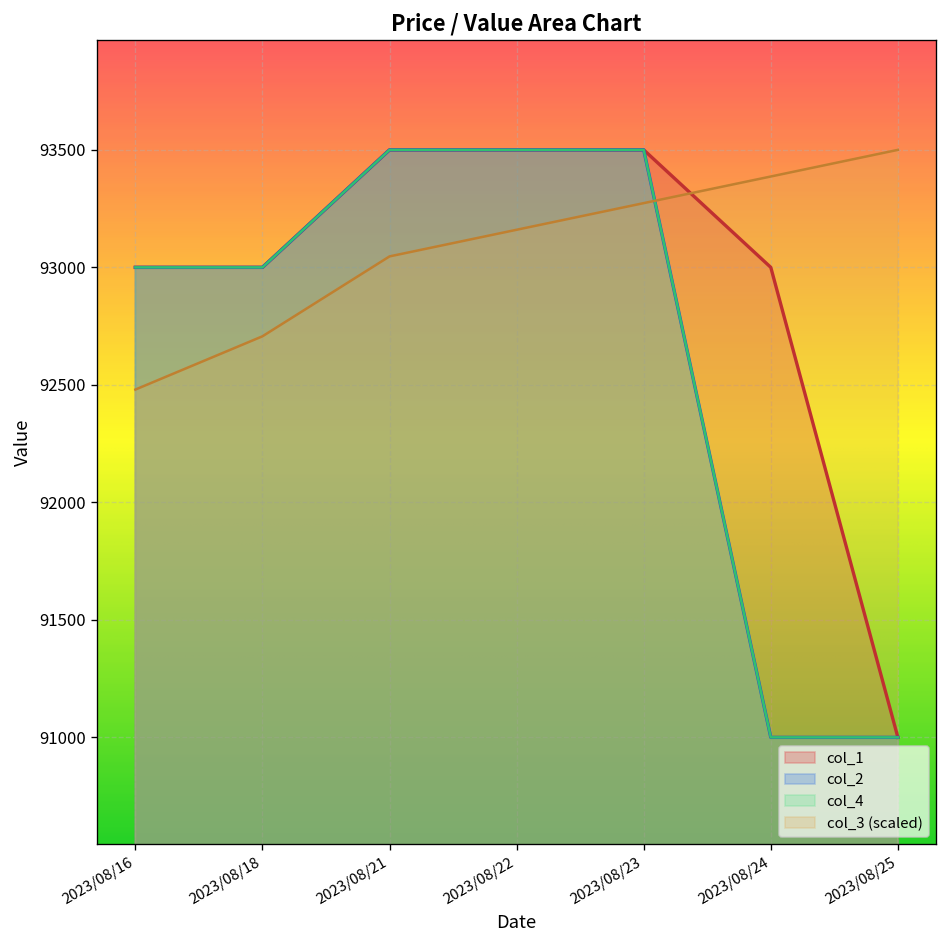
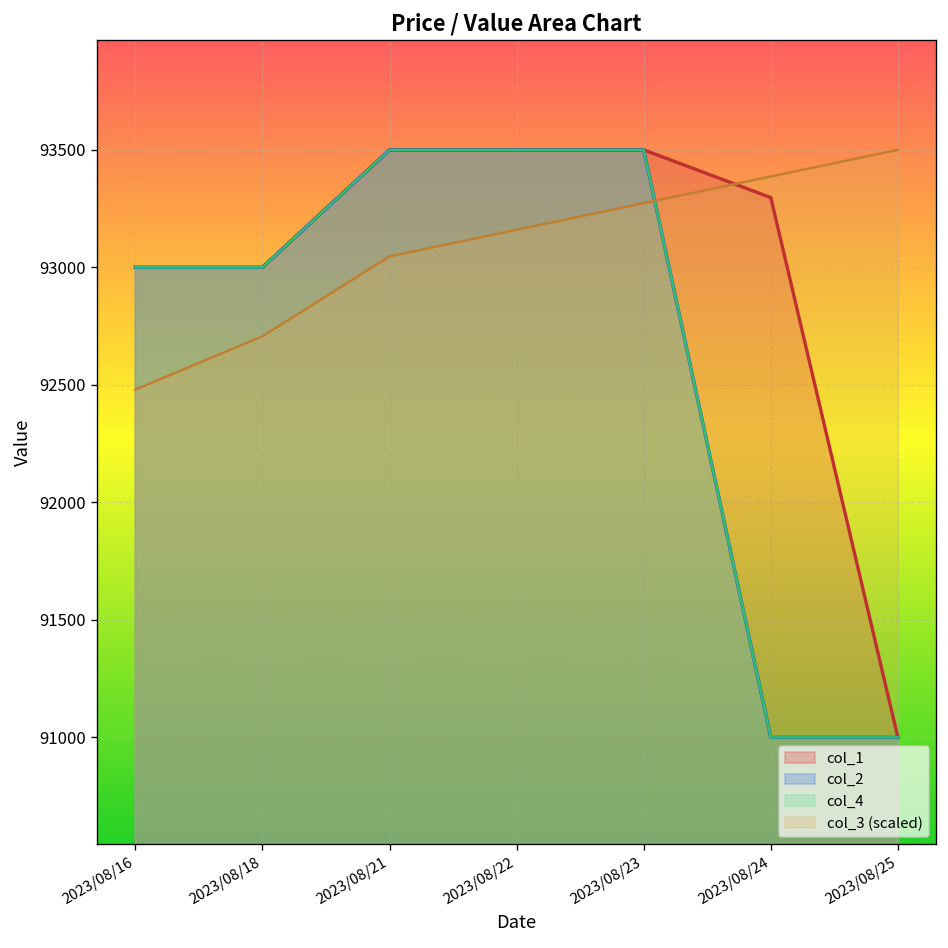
col_1, 2023/08/24: 93000 -> 93300
